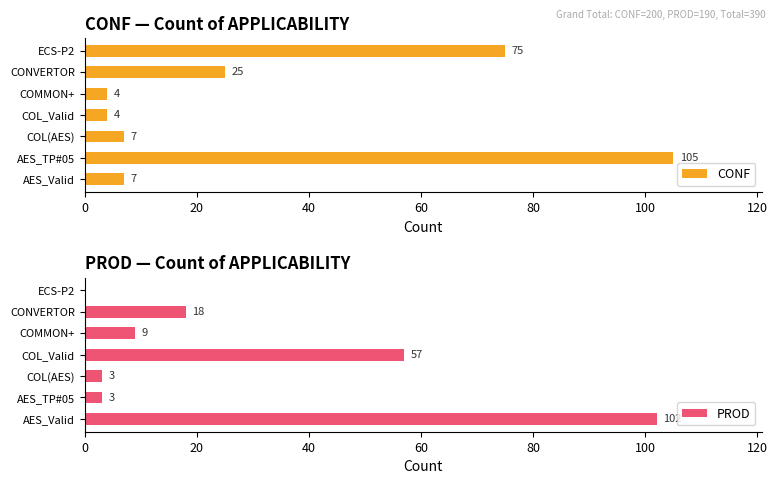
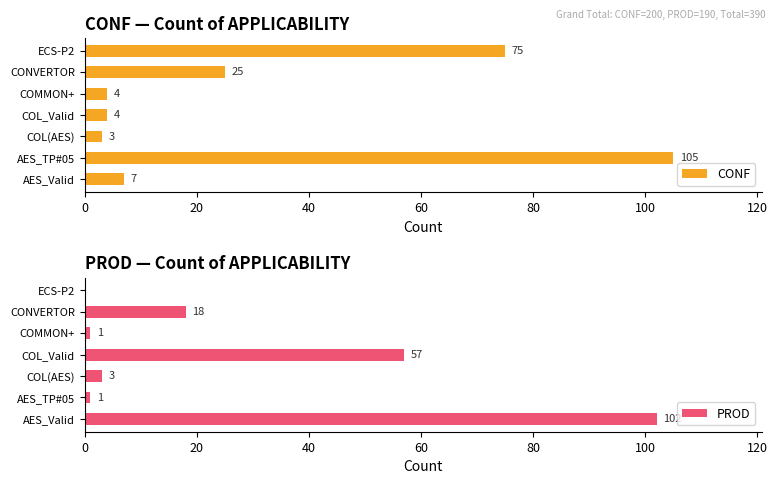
CONF — Count of APPLICABILITY, COL(AES): 7 -> 3
PROD — Count of APPLICABILITY, COMMON+: 9 -> 1
PROD — Count of APPLICABILITY, AES_TP#05: 3 -> 1
